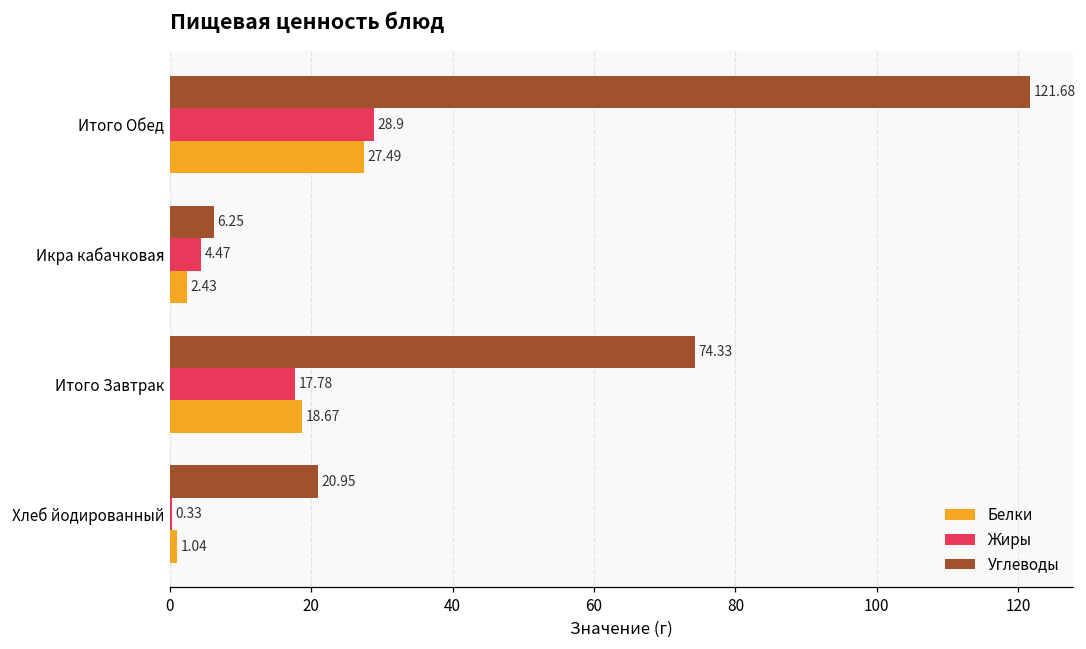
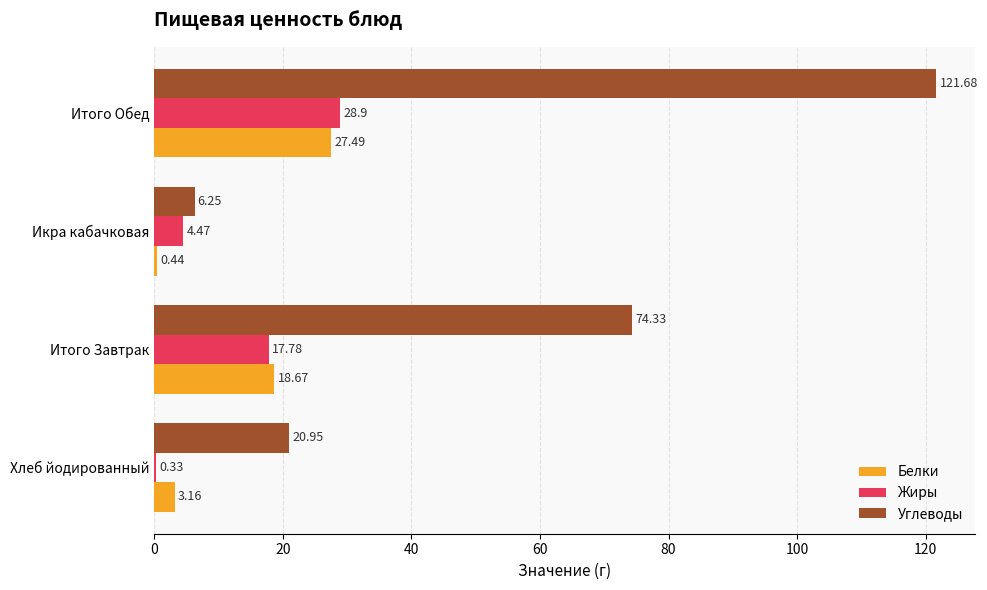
Белки, Икра кабачковая: 2.43 -> 0.44
Белки, Хлеб йодированный: 1.04 -> 3.16
